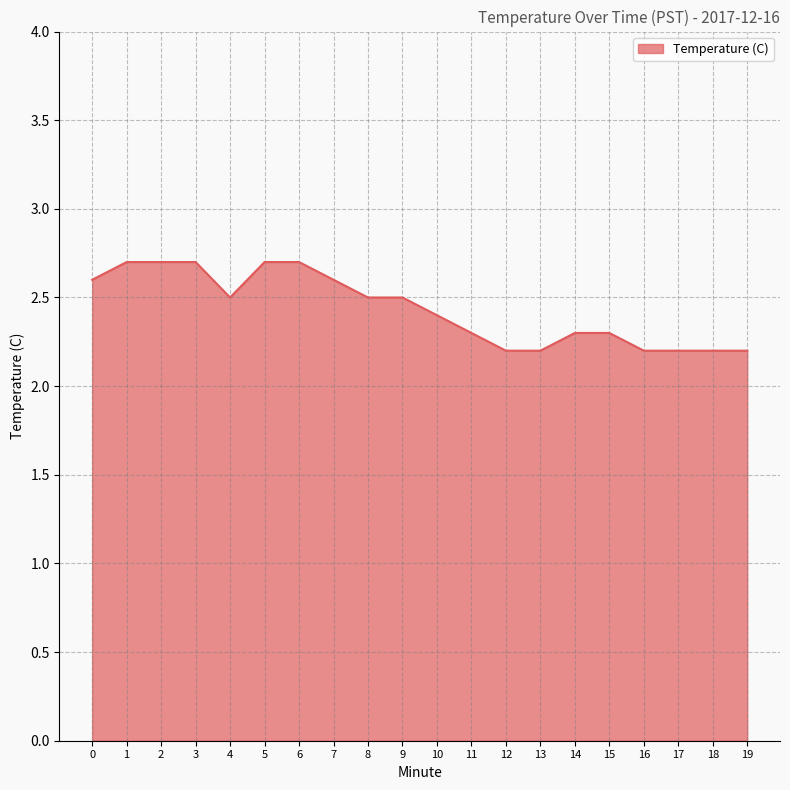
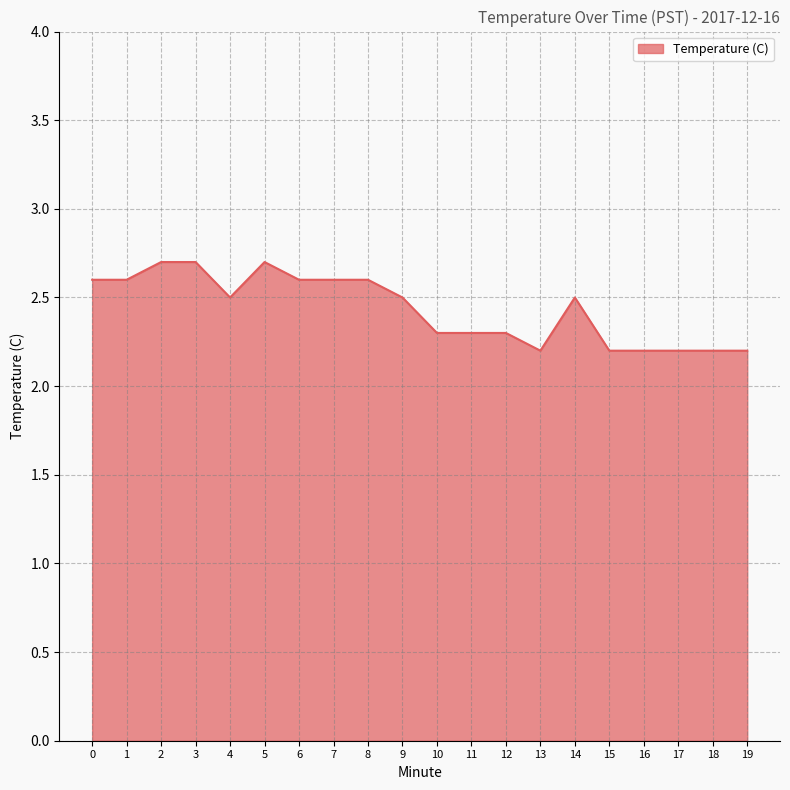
1: 2.7 -> 2.6
6: 2.7 -> 2.6
8: 2.5 -> 2.6
10: 2.4 -> 2.3
12: 2.2 -> 2.3
14: 2.3 -> 2.5
15: 2.3 -> 2.2
